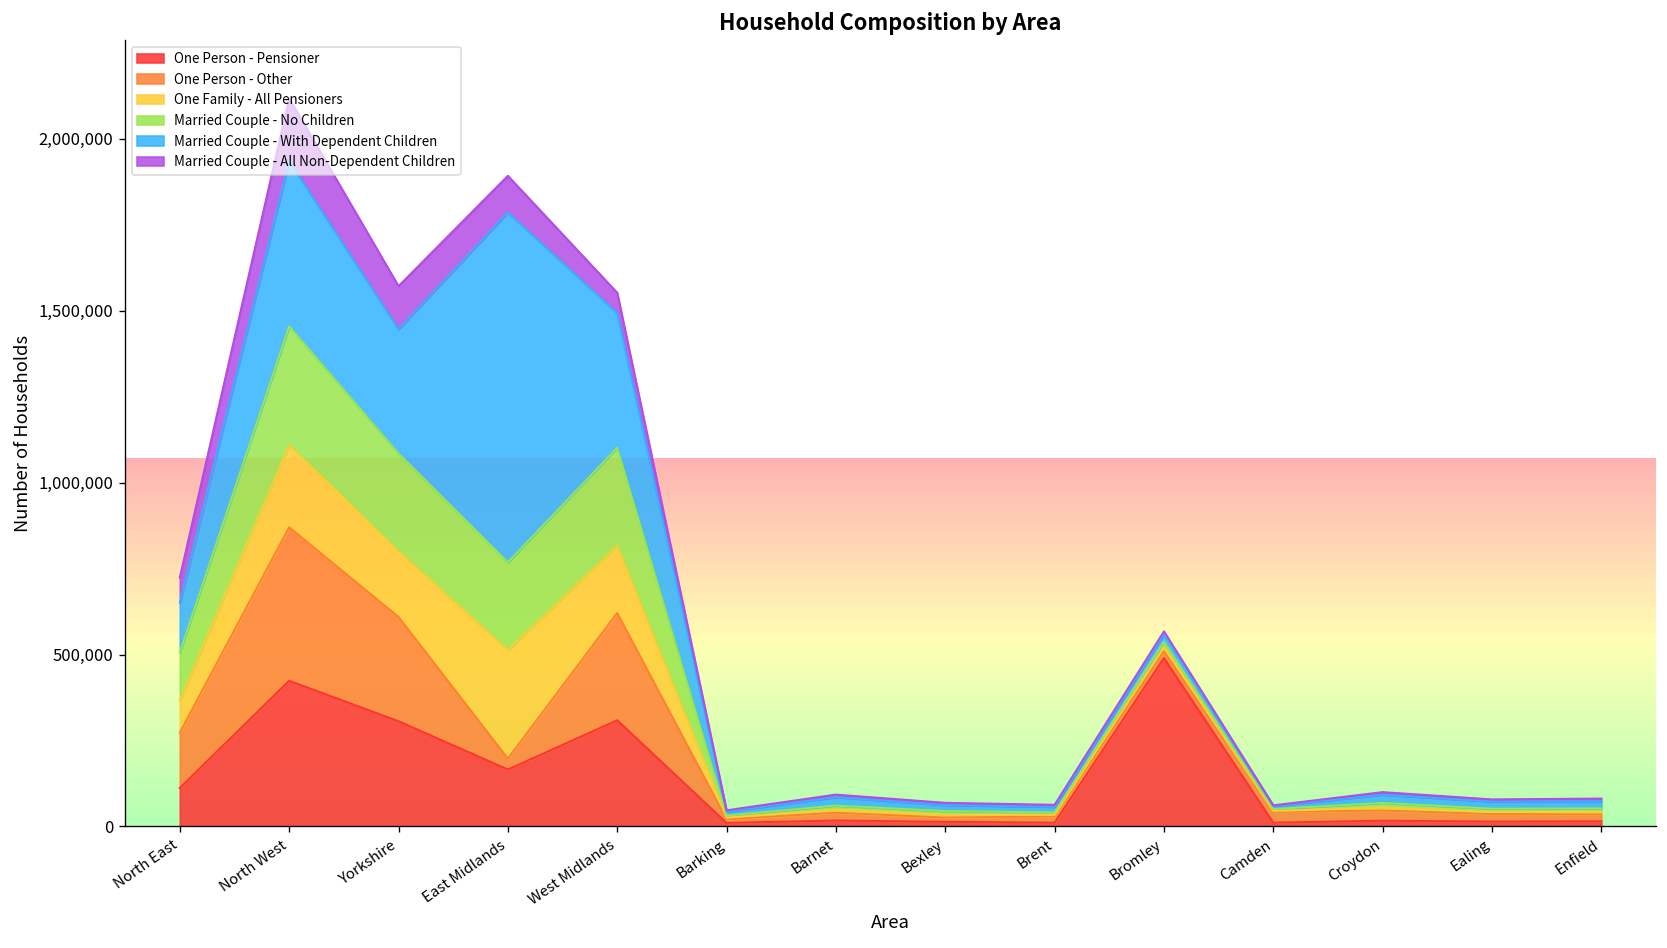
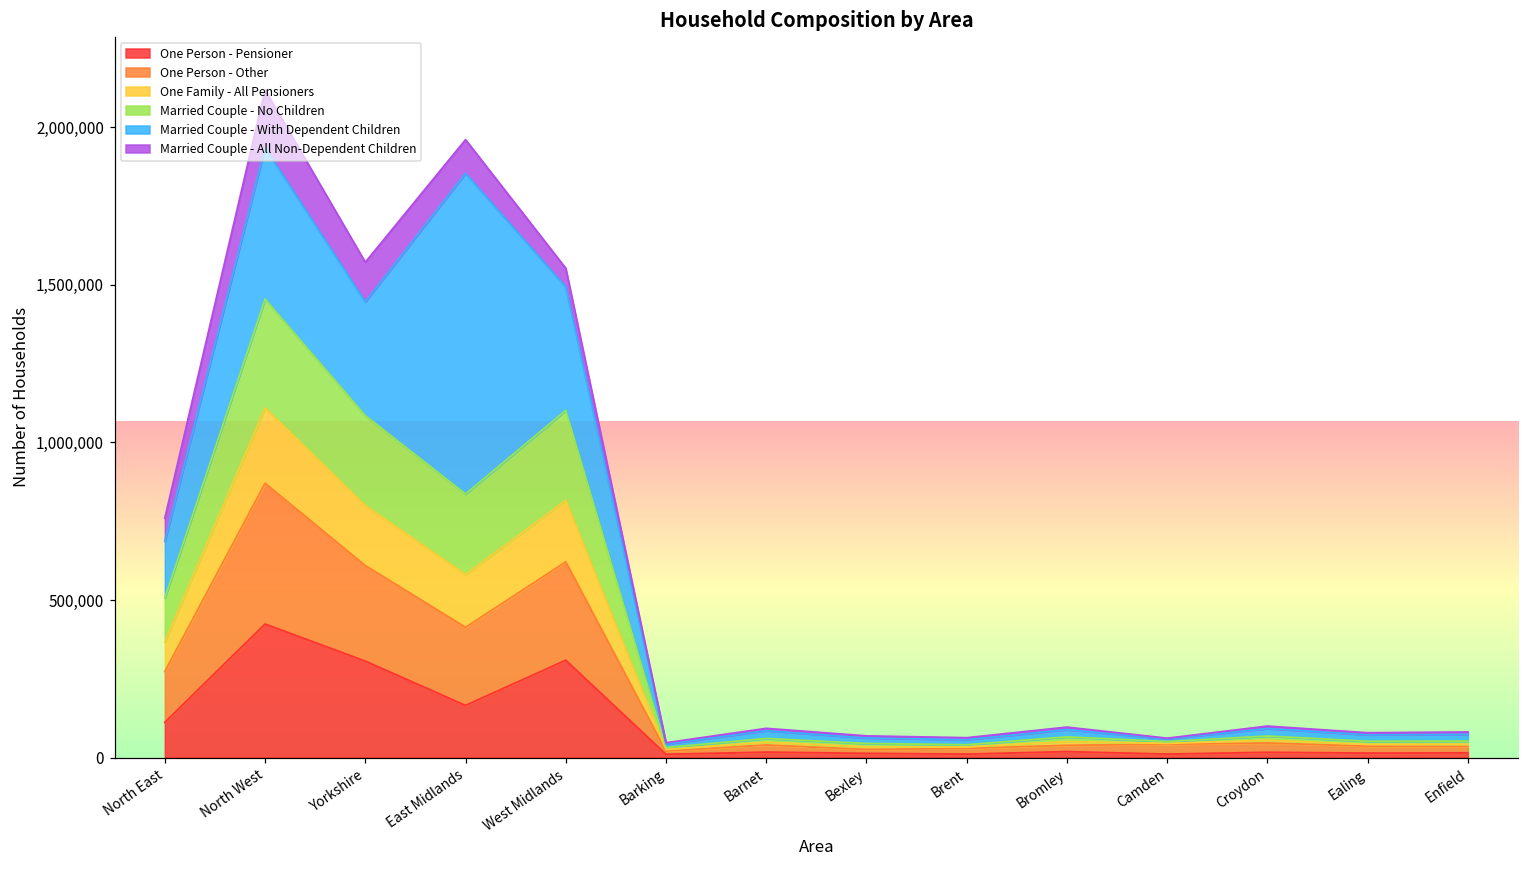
Married Couple - With Dependent Children, North East: 150,000 -> 180,000
One Person - Other, East Midlands: 30,000 -> 250,000
One Family - All Pensioners, East Midlands: 320,000 -> 170,000
One Person - Pensioner, Bromley: 490,000 -> 20,000
